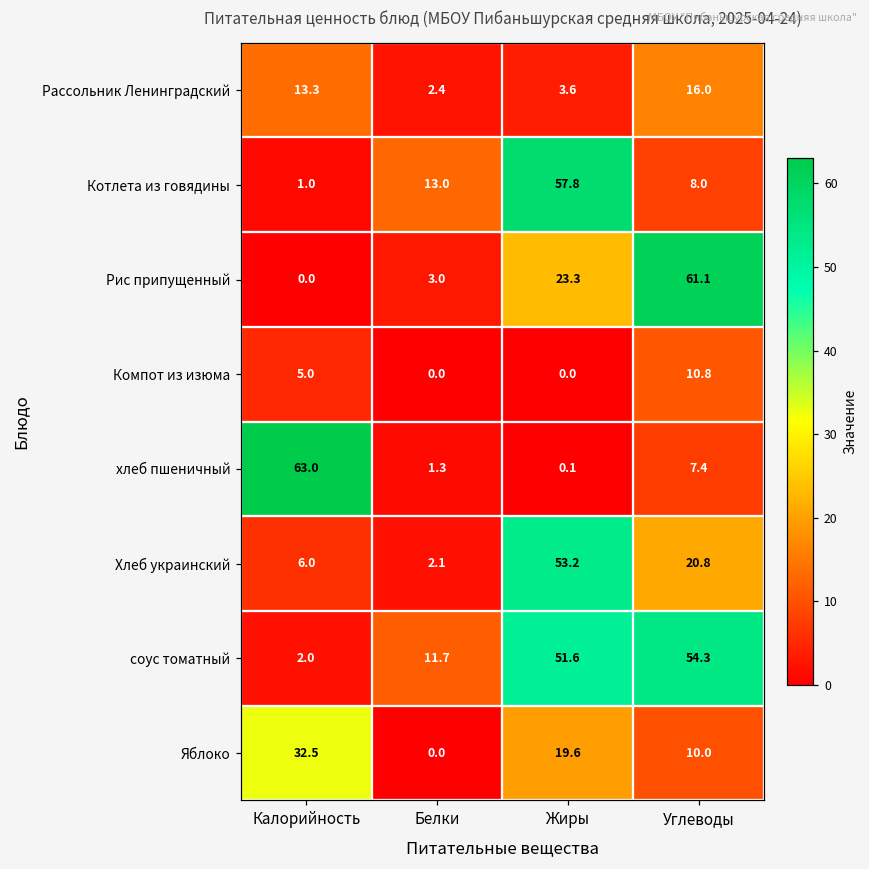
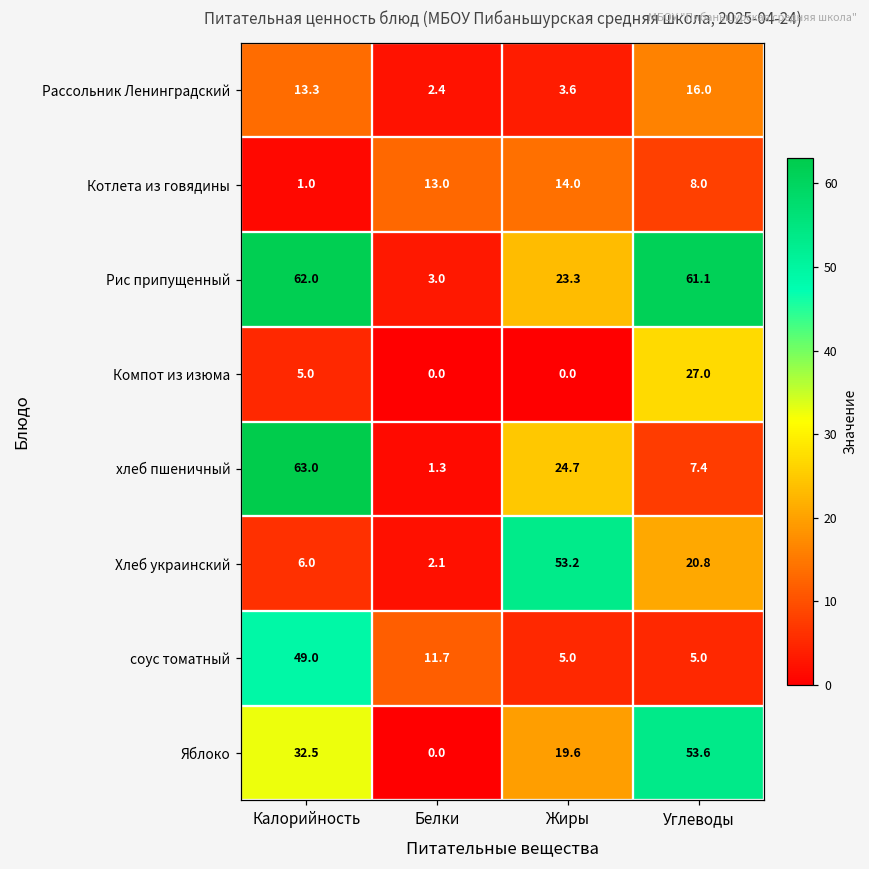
Котлета из говядины, Жиры: 57.8 -> 14.0
Рис припущенный, Калорийность: 0.0 -> 62.0
Компот из изюма, Углеводы: 10.8 -> 27.0
хлеб пшеничный, Жиры: 0.1 -> 24.7
соус томатный, Калорийность: 2.0 -> 49.0
соус томатный, Жиры: 51.6 -> 5.0
соус томатный, Углеводы: 54.3 -> 5.0
Яблоко, Углеводы: 10.0 -> 53.6
